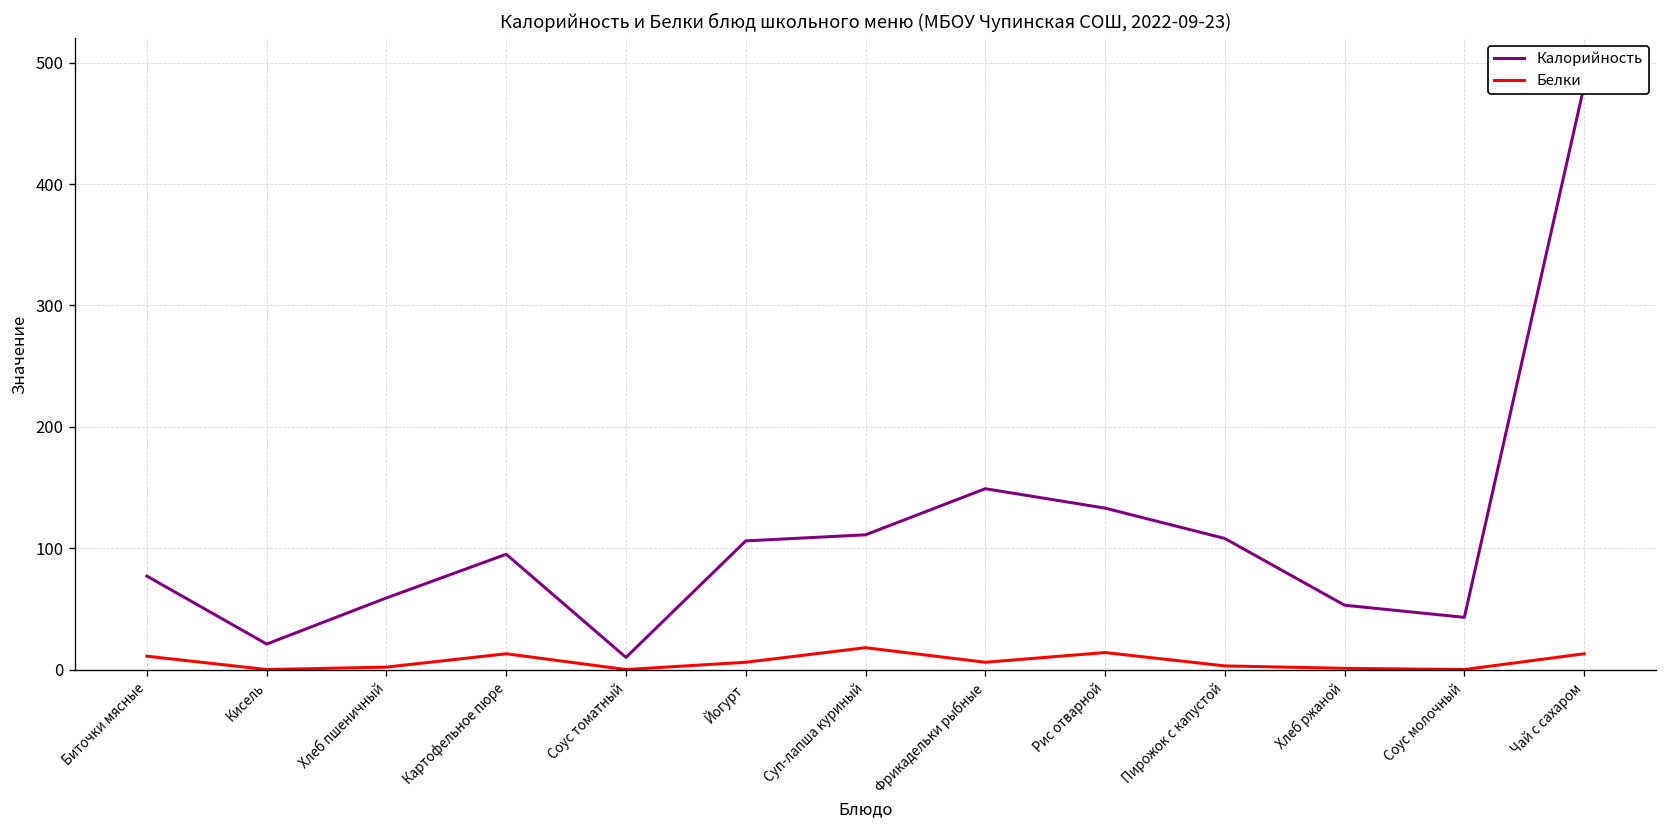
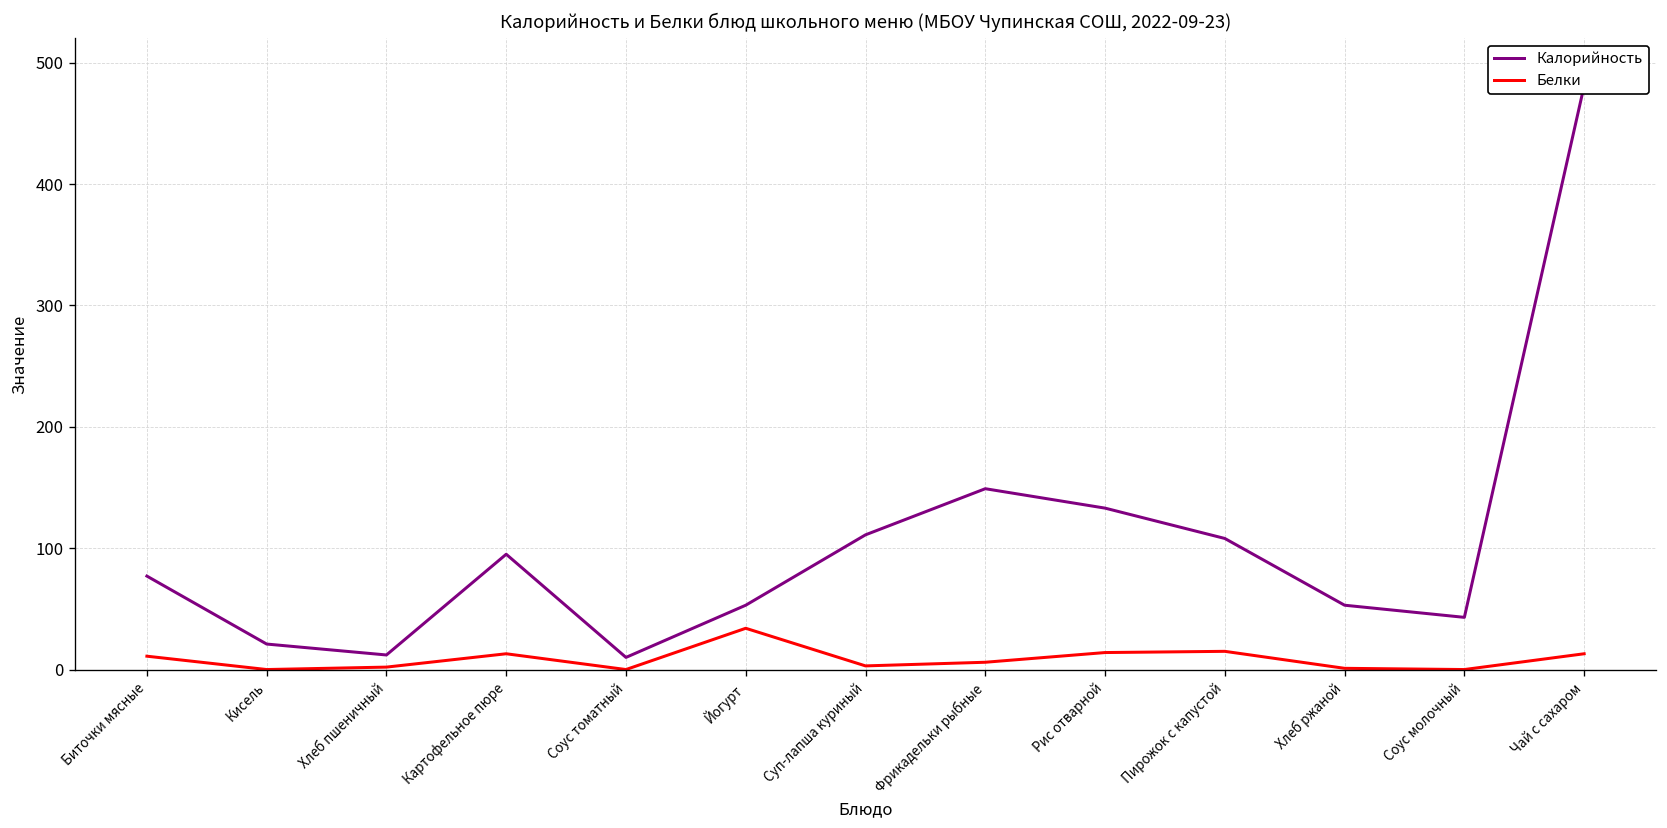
Калорийность, Хлеб пшеничный: 59 -> 12
Калорийность, Йогурт: 106 -> 53
Белки, Йогурт: 6 -> 34
Белки, Суп-лапша куриный: 18 -> 3
Белки, Пирожок с капустой: 3 -> 15
